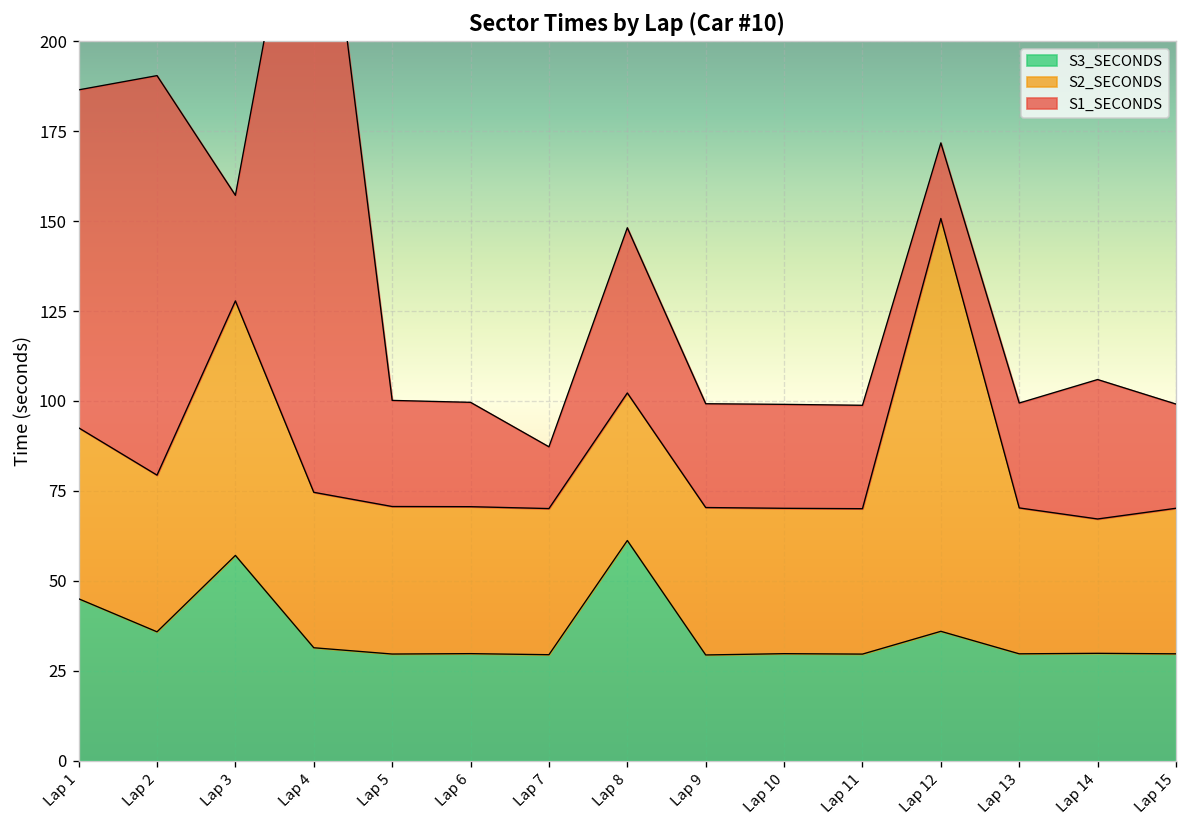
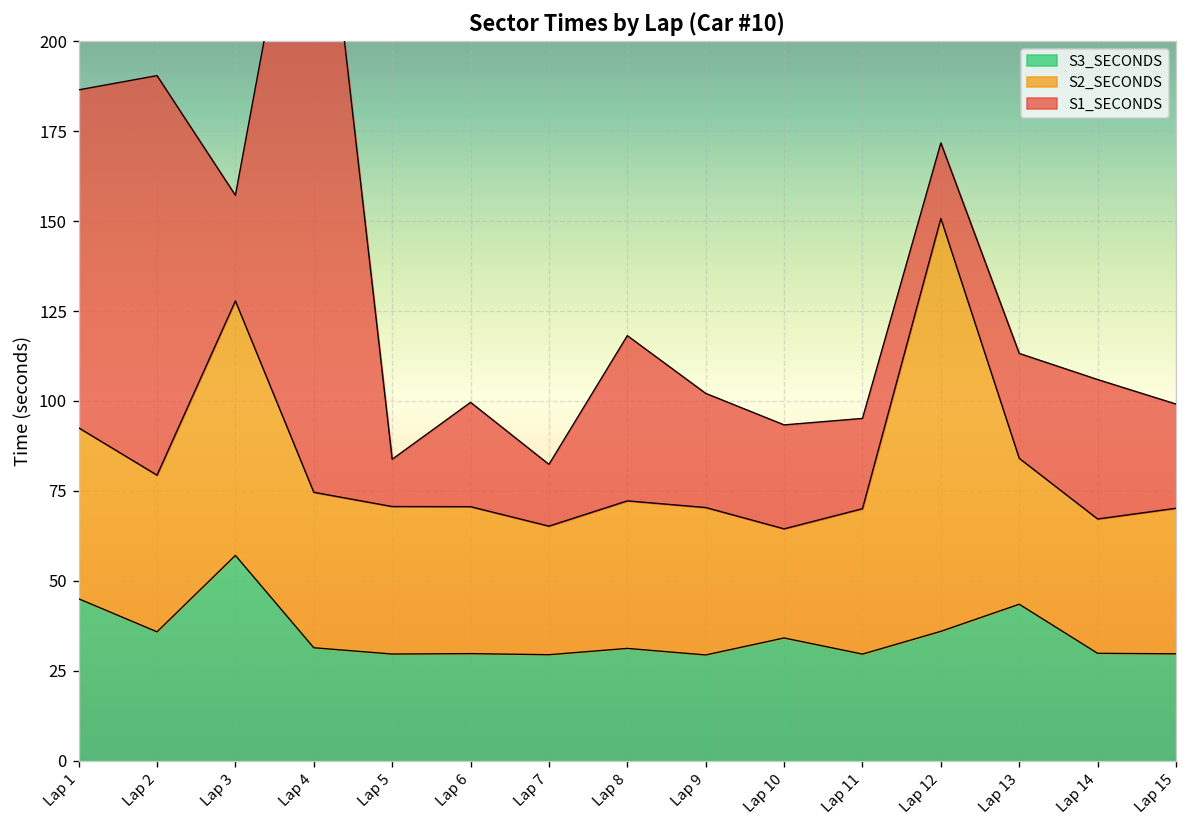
S1_SECONDS, Lap 5: 29 -> 13
S2_SECONDS, Lap 7: 41 -> 36
S3_SECONDS, Lap 8: 61 -> 31
S1_SECONDS, Lap 9: 29 -> 32
S3_SECONDS, Lap 10: 30 -> 34
S2_SECONDS, Lap 10: 40 -> 30
S1_SECONDS, Lap 11: 29 -> 25
S3_SECONDS, Lap 13: 30 -> 44
